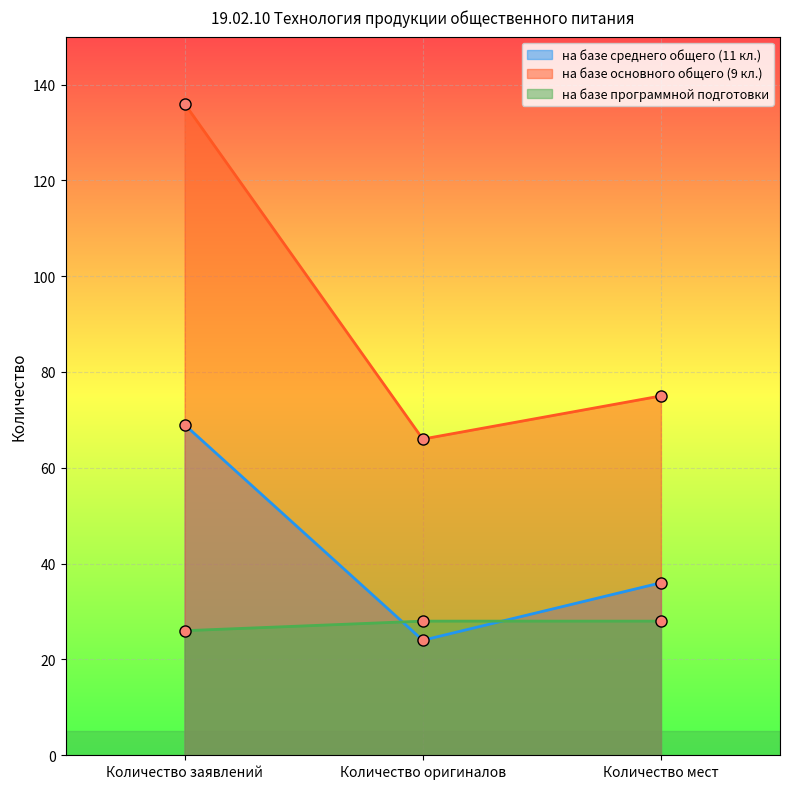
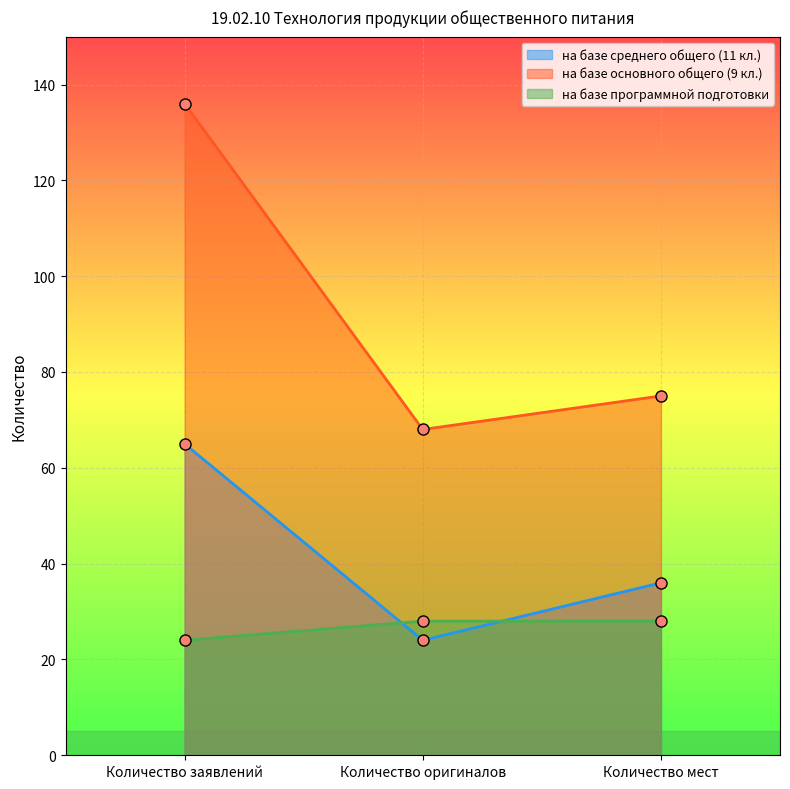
на базе среднего общего (11 кл.), Количество заявлений: 69 -> 65
на базе программной подготовки, Количество заявлений: 26 -> 24
на базе основного общего (9 кл.), Количество оригиналов: 66 -> 68
